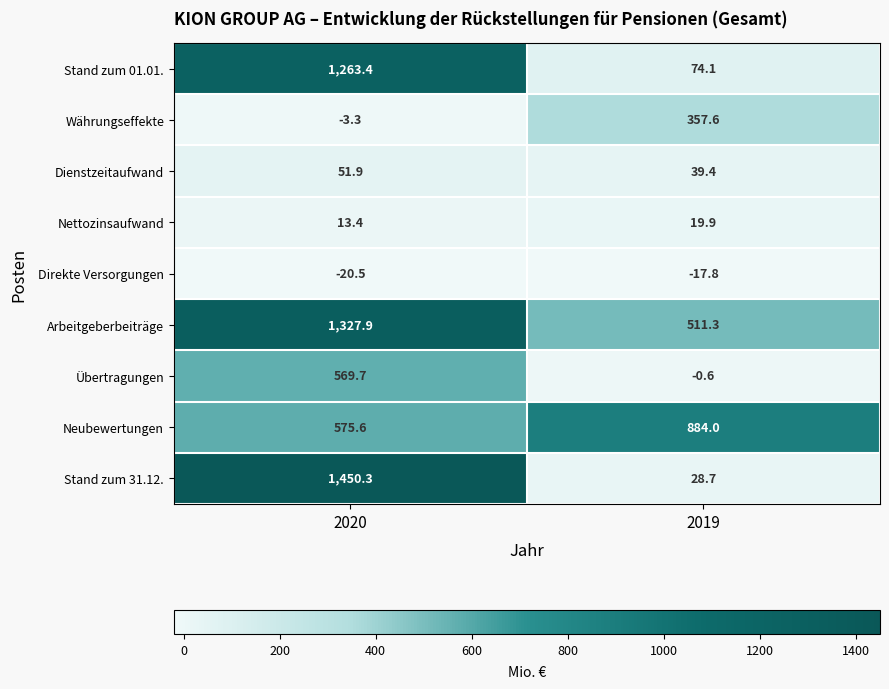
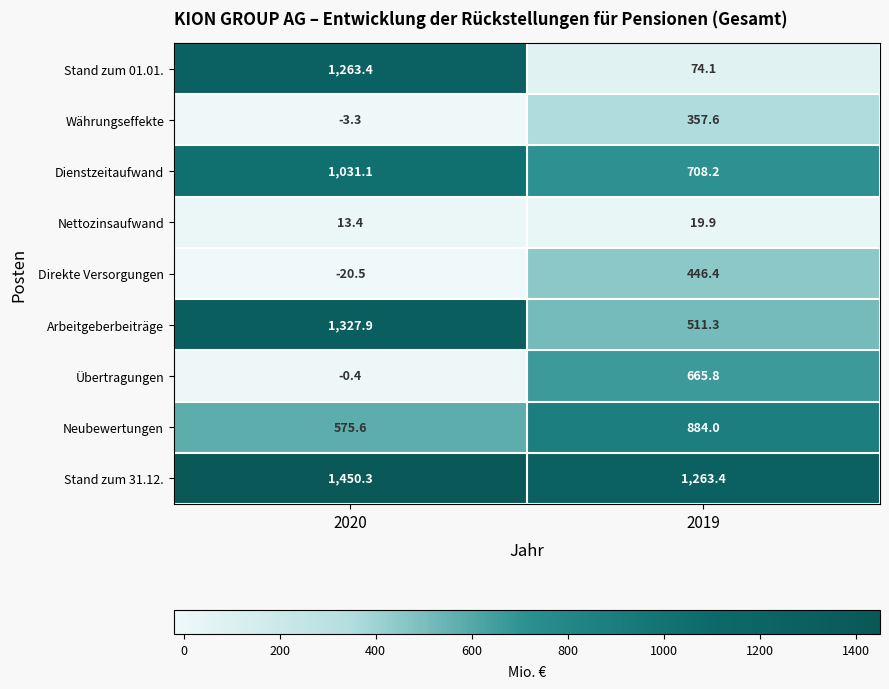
Dienstzeitaufwand, 2020: 51.9 -> 1,031.1
Dienstzeitaufwand, 2019: 39.4 -> 708.2
Direkte Versorgungen, 2019: -17.8 -> 446.4
Übertragungen, 2020: 569.7 -> -0.4
Übertragungen, 2019: -0.6 -> 665.8
Stand zum 31.12., 2019: 28.7 -> 1,263.4
